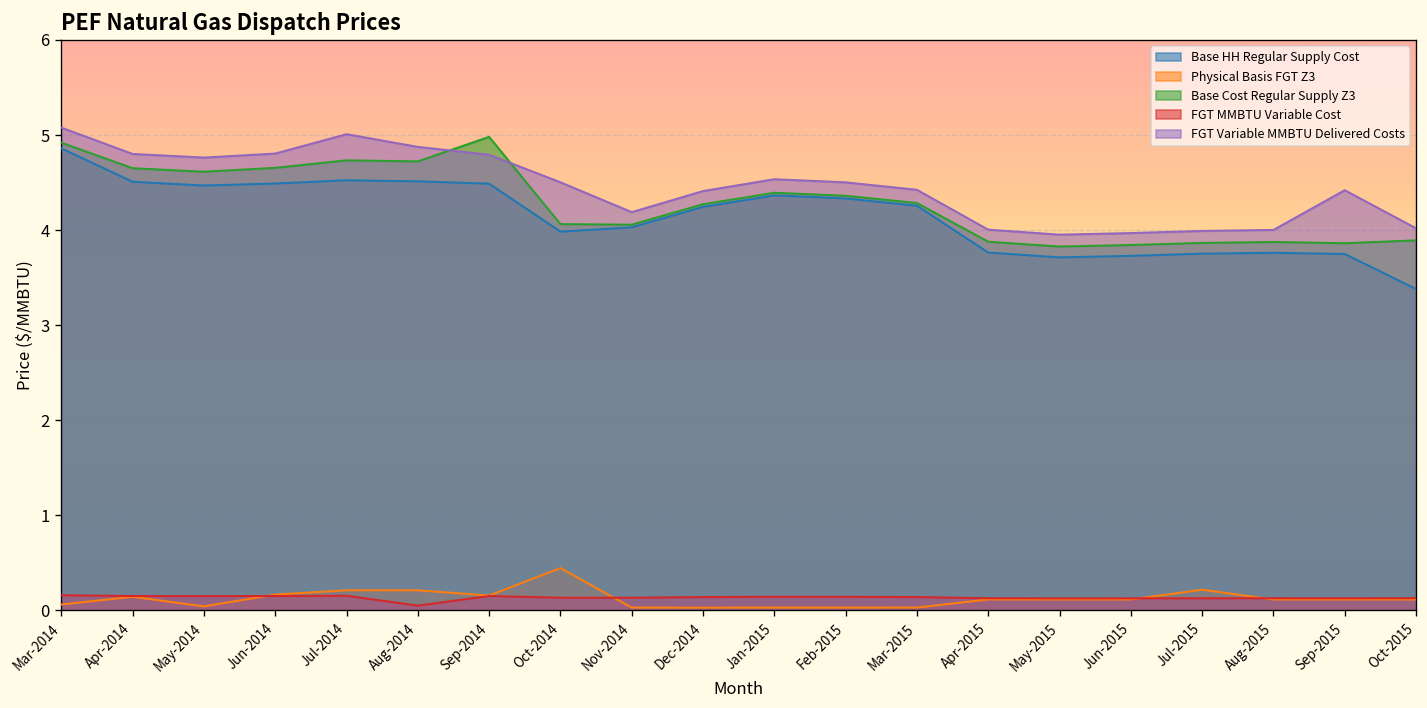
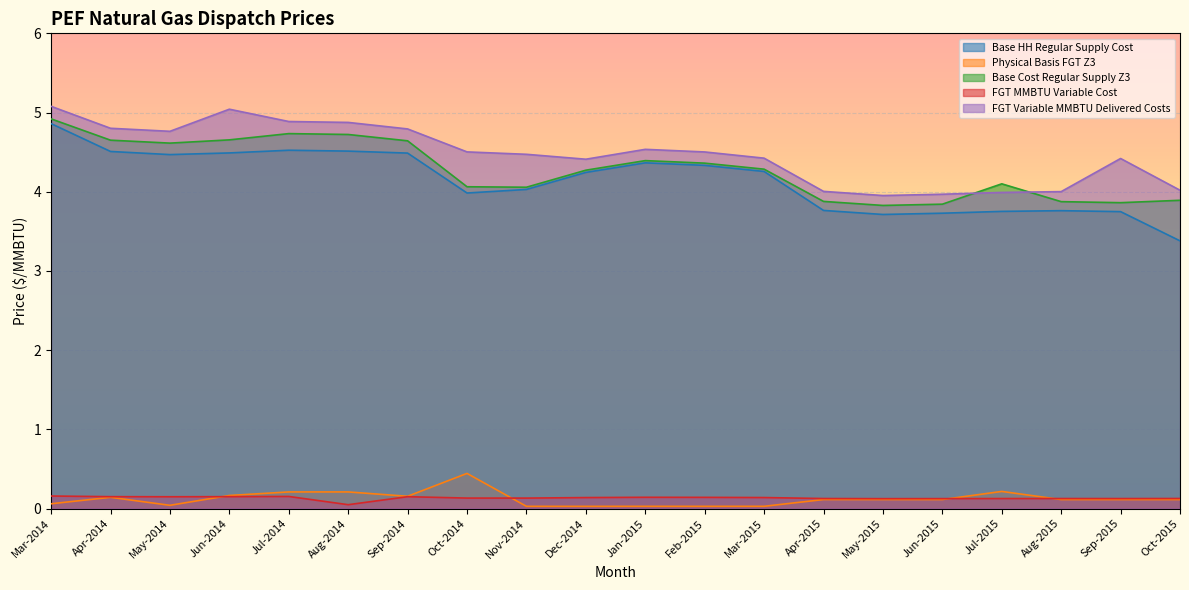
FGT Variable MMBTU Delivered Costs, Jun-2014: 4.8 -> 5.0
FGT Variable MMBTU Delivered Costs, Jul-2014: 5.0 -> 4.9
Base Cost Regular Supply Z3, Sep-2014: 5.0 -> 4.6
FGT Variable MMBTU Delivered Costs, Nov-2014: 4.2 -> 4.5
Base Cost Regular Supply Z3, Jul-2015: 3.9 -> 4.1
